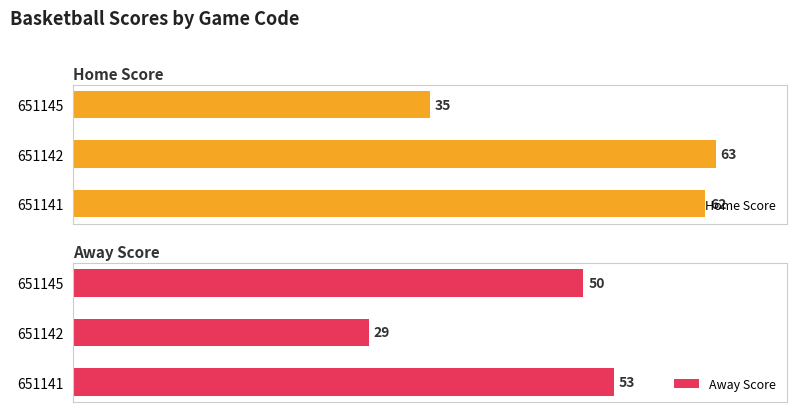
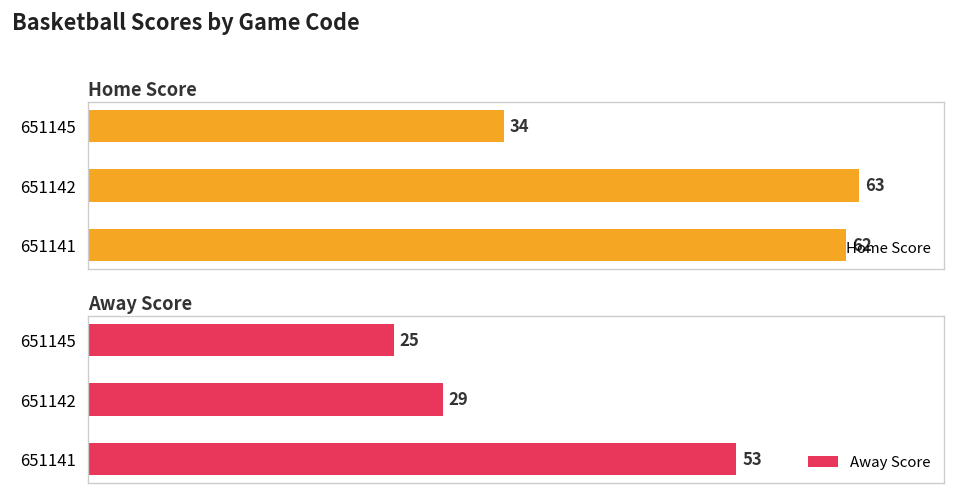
Home Score, 651145: 35 -> 34
Away Score, 651145: 50 -> 25
